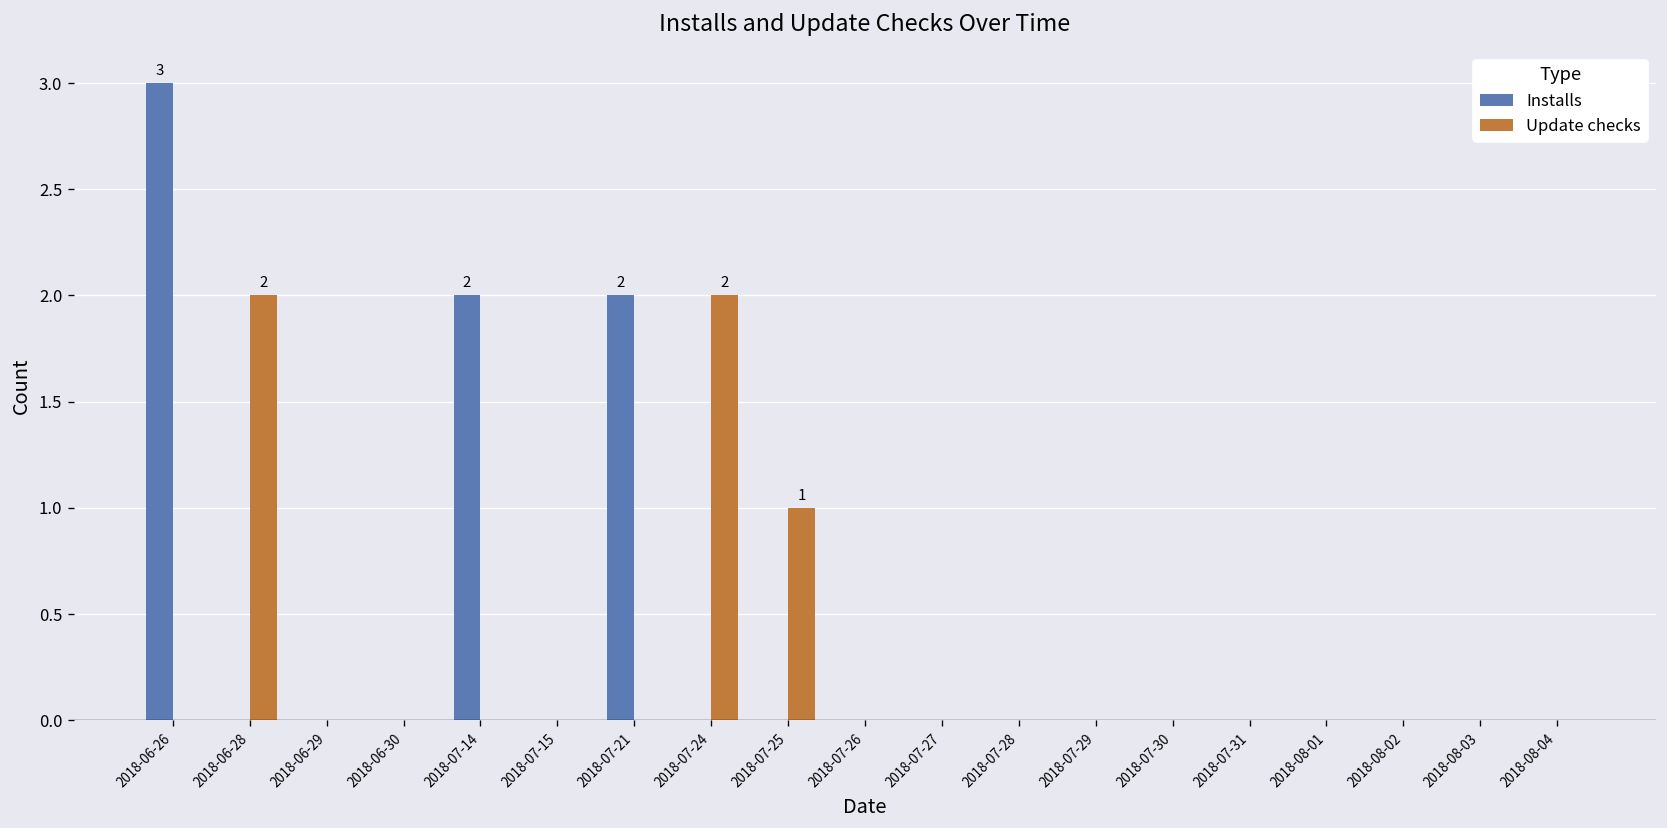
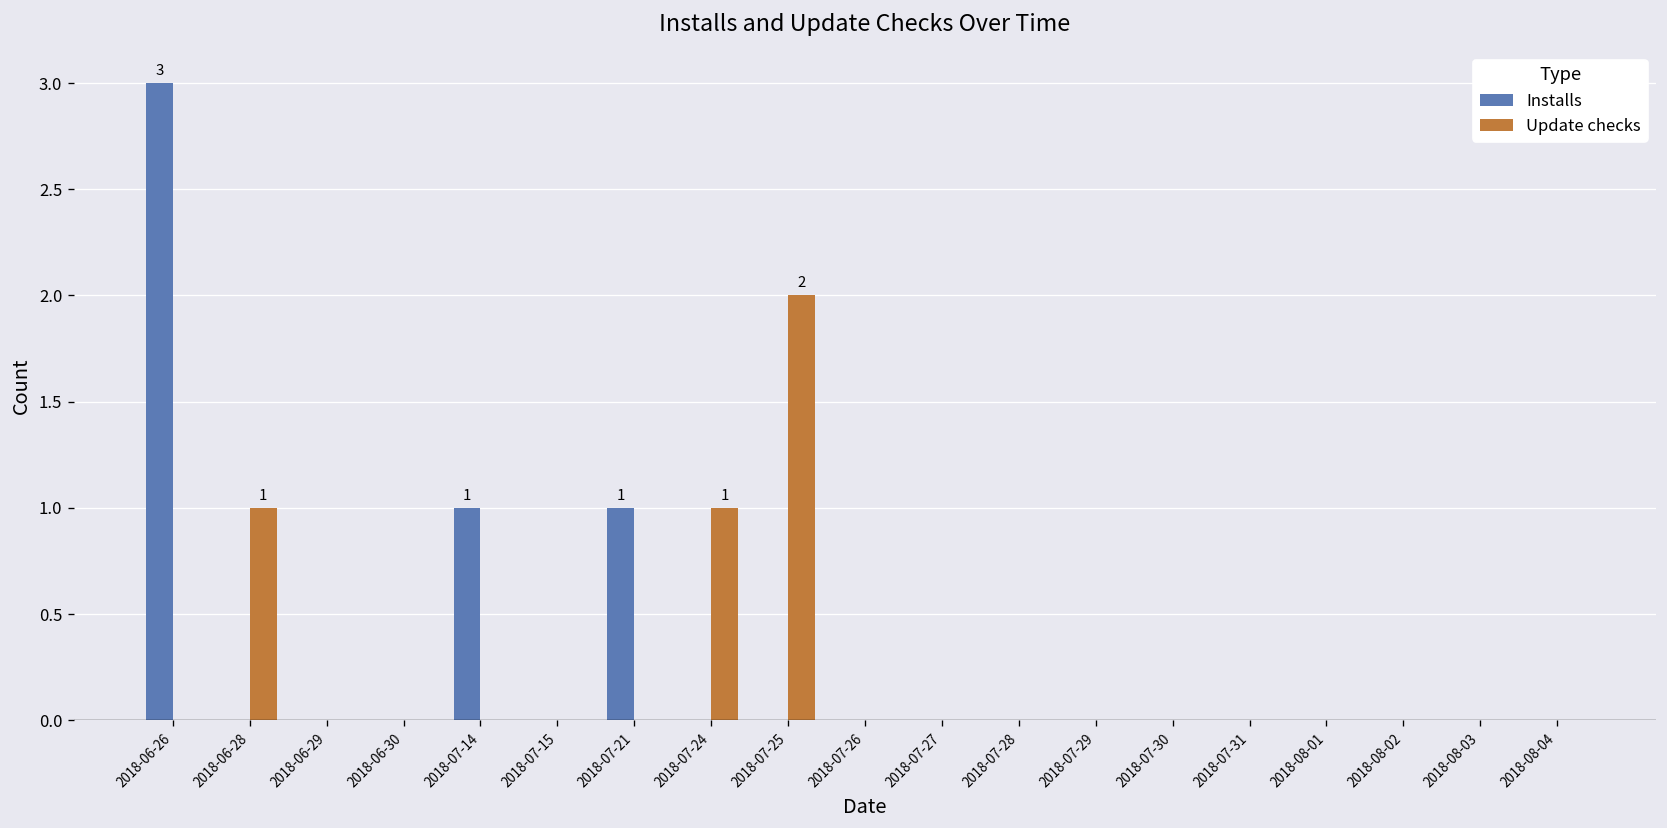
Update checks, 2018-06-28: 2 -> 1
Installs, 2018-07-14: 2 -> 1
Installs, 2018-07-21: 2 -> 1
Update checks, 2018-07-24: 2 -> 1
Update checks, 2018-07-25: 1 -> 2
